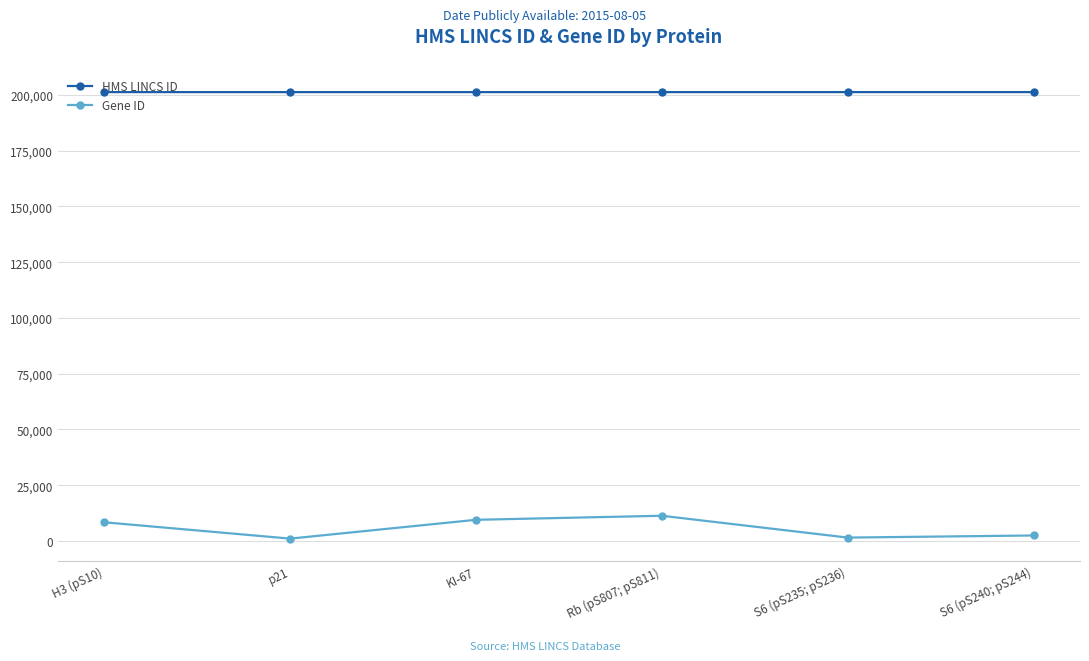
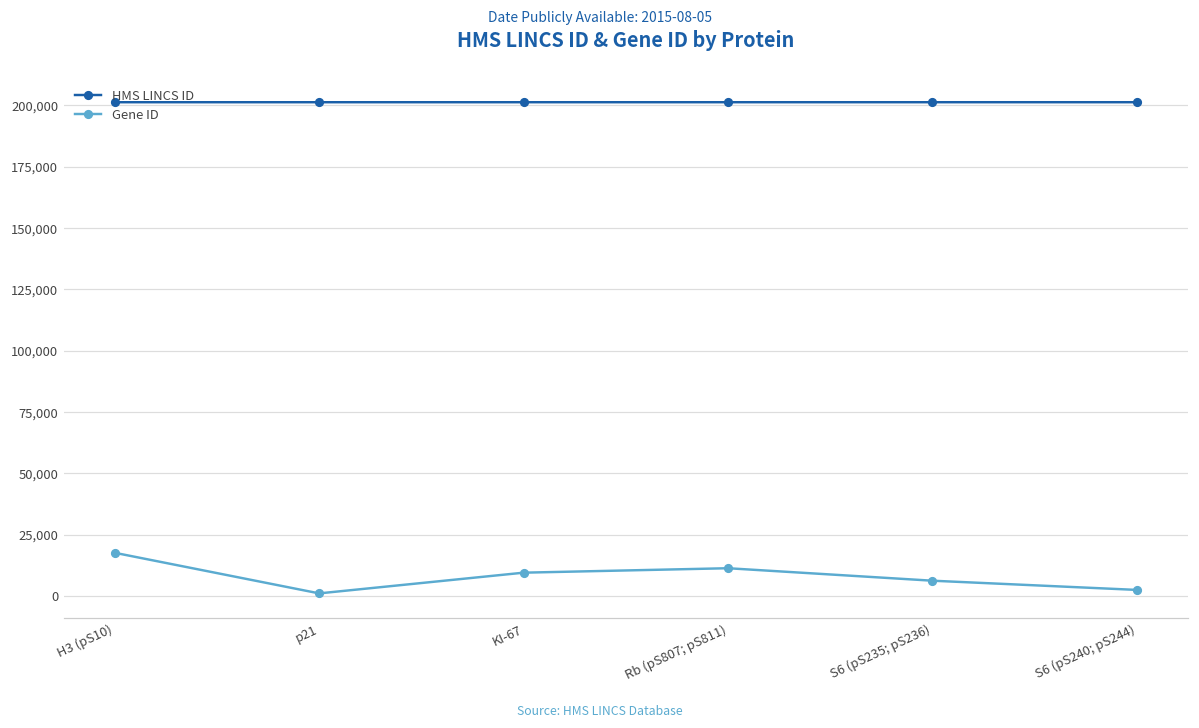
Gene ID, H3 (pS10): 8,000 -> 18,000
Gene ID, S6 (pS235; pS236): 1,000 -> 6,000
